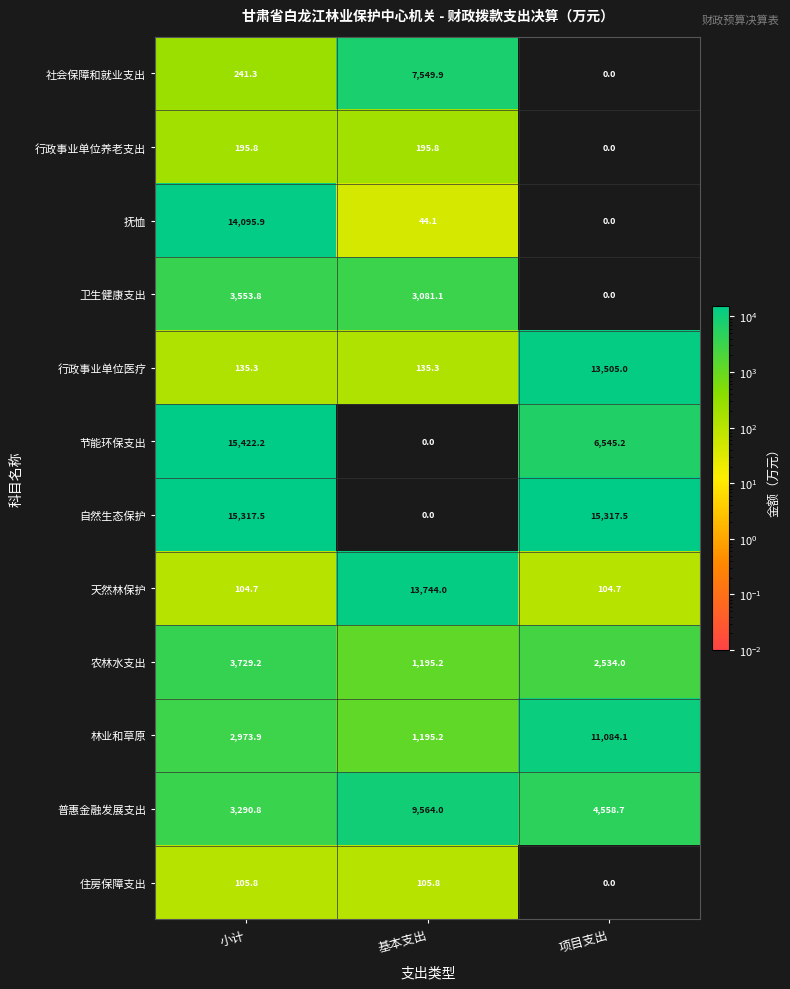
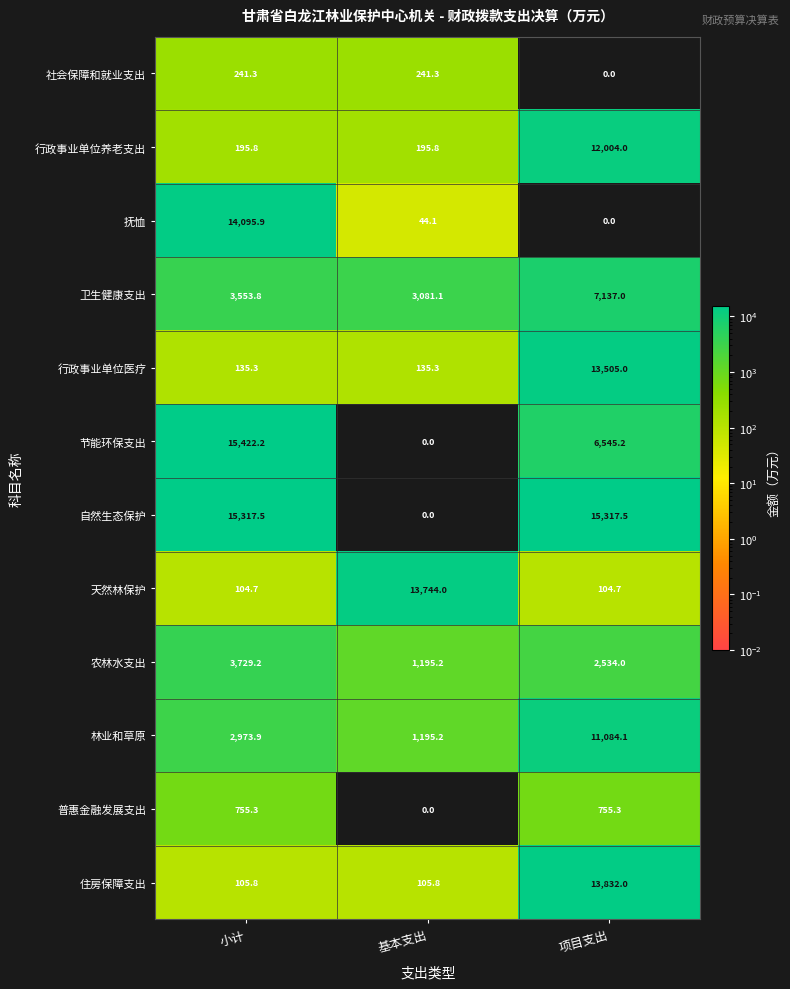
社会保障和就业支出, 基本支出: 7,549.9 -> 241.3
行政事业单位养老支出, 项目支出: 0.0 -> 12,004.0
卫生健康支出, 项目支出: 0.0 -> 7,137.0
普惠金融发展支出, 小计: 3,290.8 -> 755.3
普惠金融发展支出, 基本支出: 9,564.0 -> 0.0
普惠金融发展支出, 项目支出: 4,558.7 -> 755.3
住房保障支出, 项目支出: 0.0 -> 13,832.0
